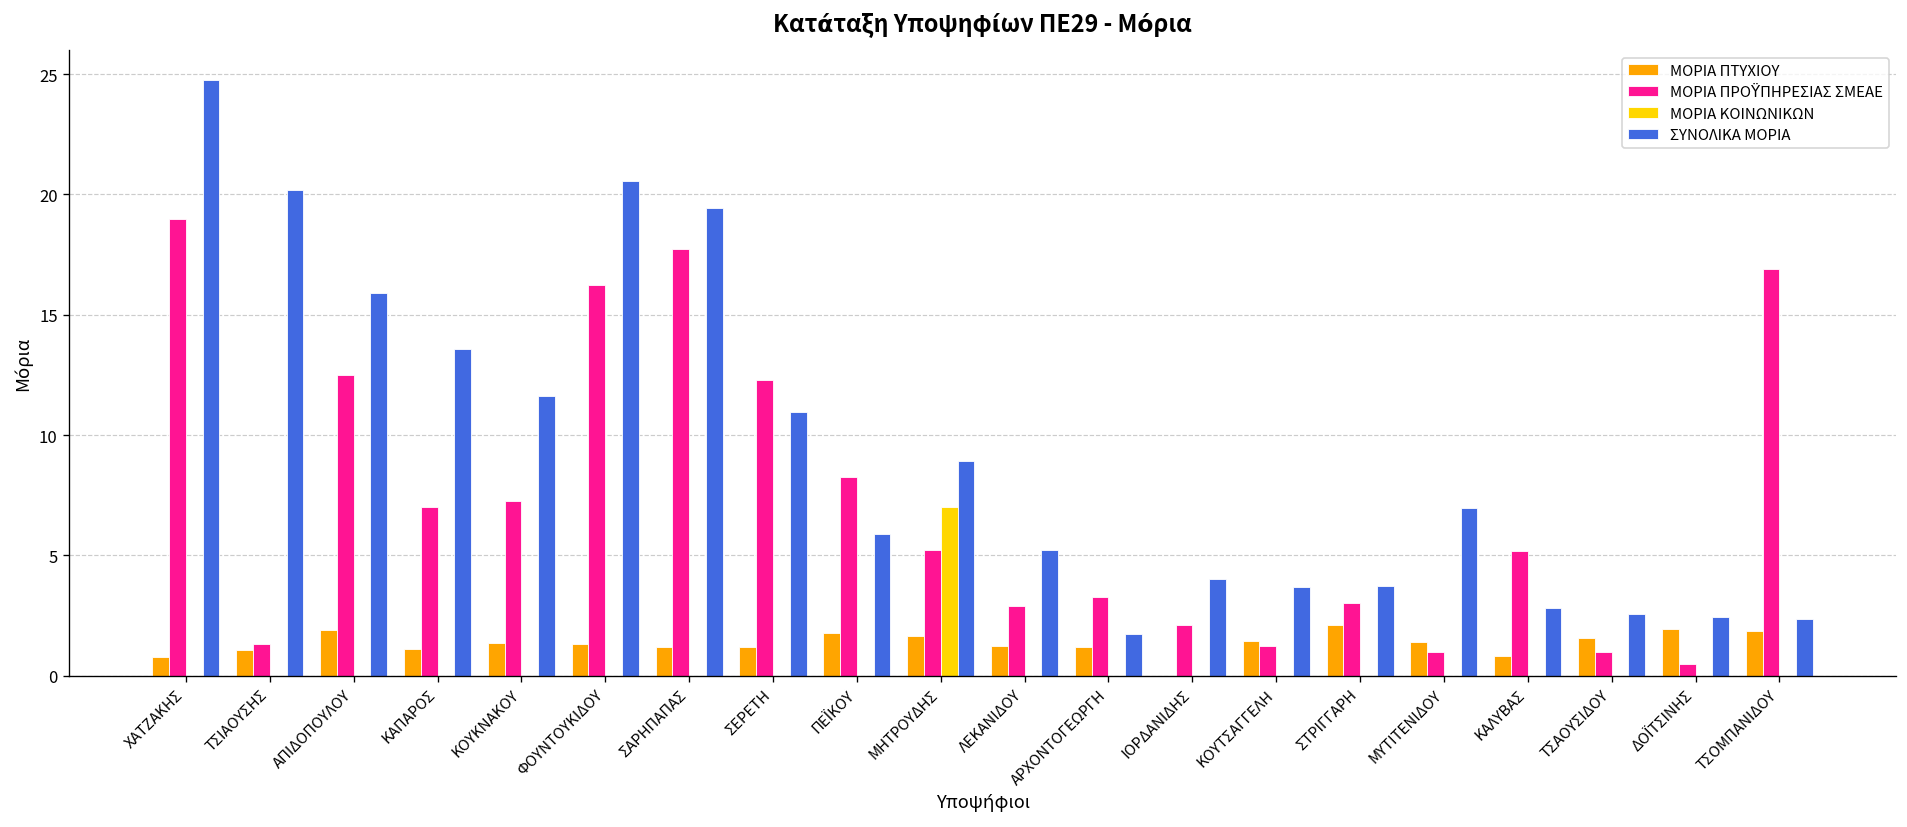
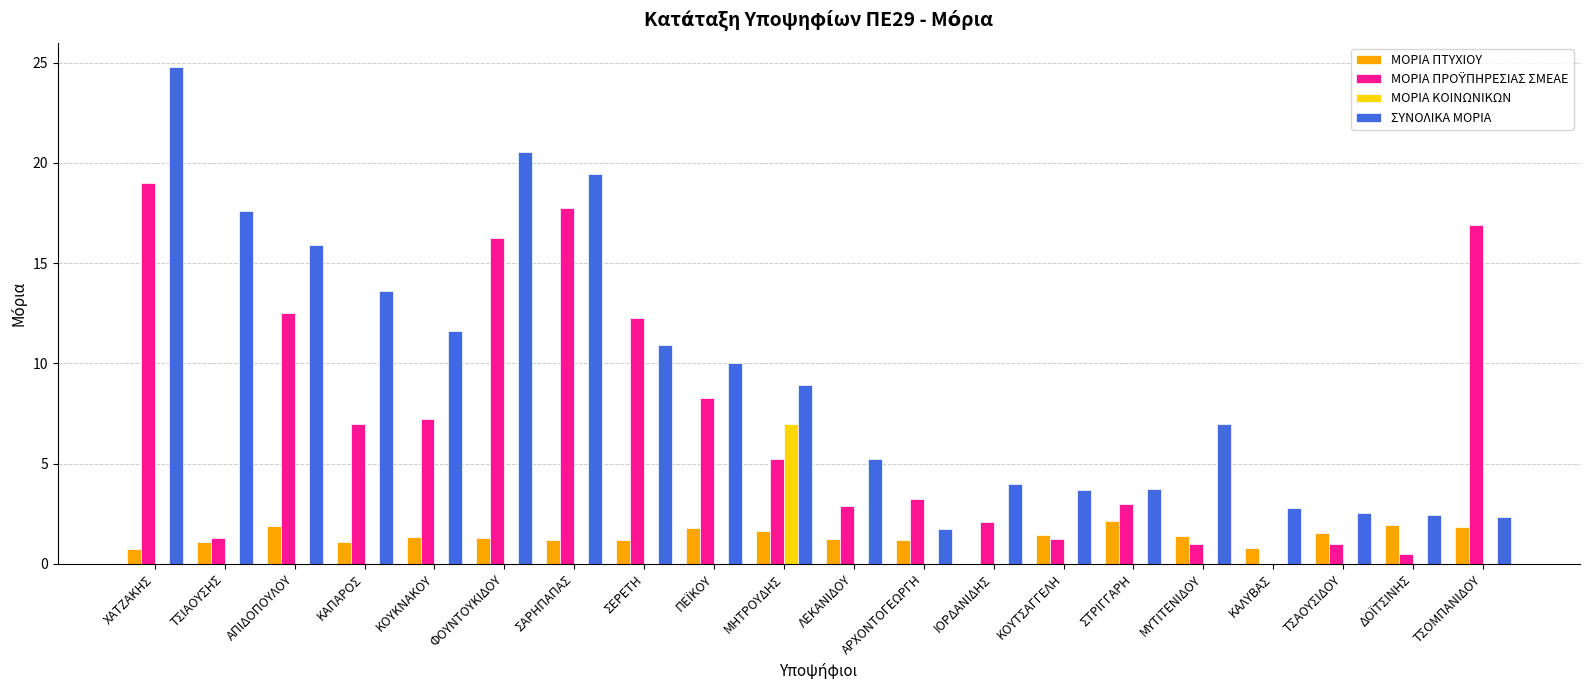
ΣΥΝΟΛΙΚΑ ΜΟΡΙΑ, ΤΣΙΑΟΥΣΗΣ: 20.2 -> 17.6
ΣΥΝΟΛΙΚΑ ΜΟΡΙΑ, ΠΕΪΚΟΥ: 5.9 -> 10.0
ΜΟΡΙΑ ΠΡΟΫΠΗΡΕΣΙΑΣ ΣΜΕΑΕ, ΚΑΛΥΒΑΣ: 5.2 -> 0.0
